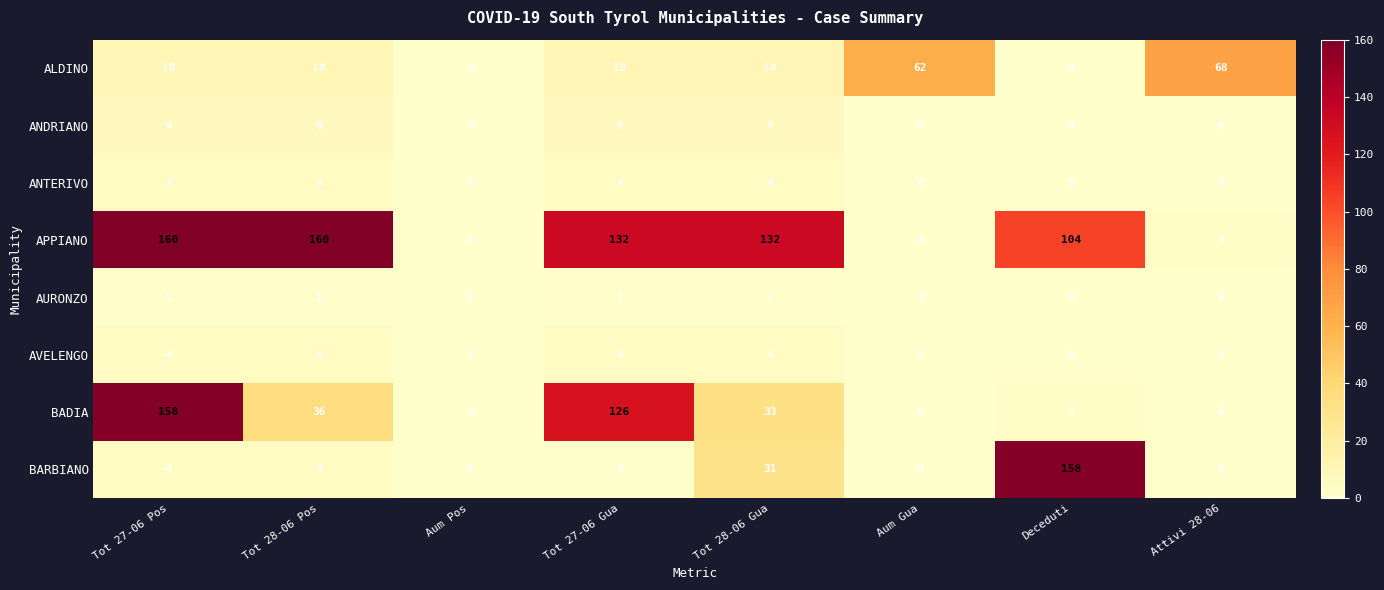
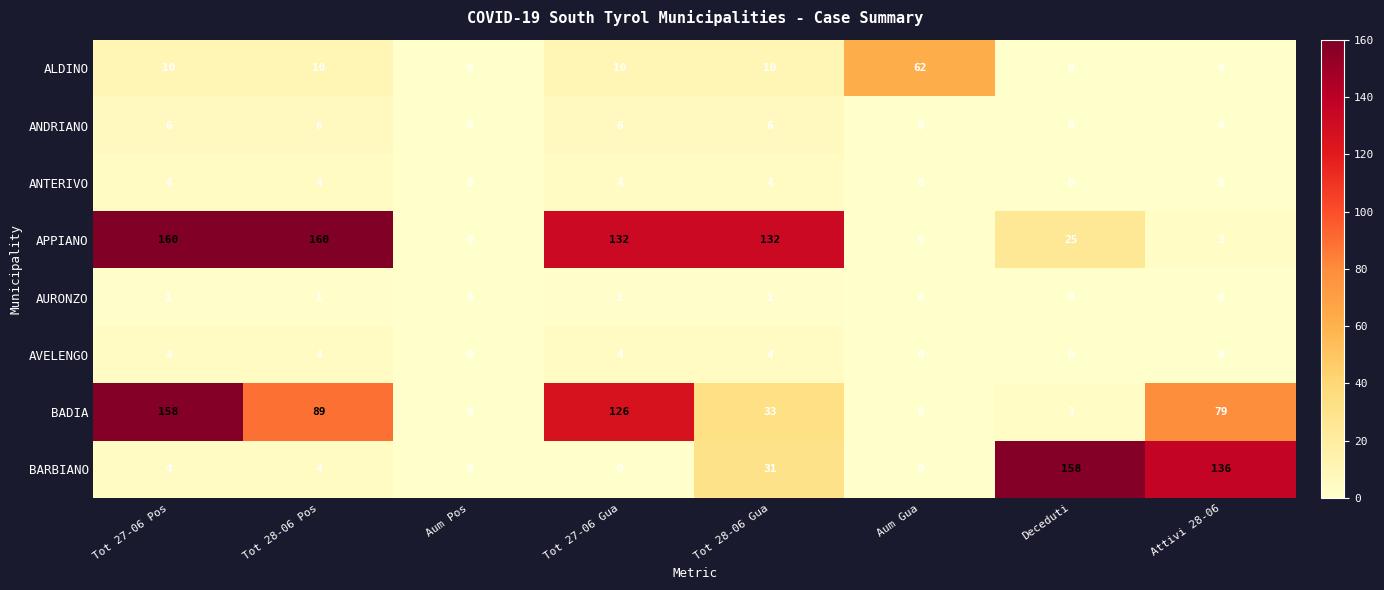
ALDINO, Attivi 28-06: 68 -> 0
APPIANO, Deceduti: 104 -> 25
BADIA, Tot 28-06 Pos: 36 -> 89
BADIA, Attivi 28-06: 0 -> 79
BARBIANO, Attivi 28-06: 0 -> 136
